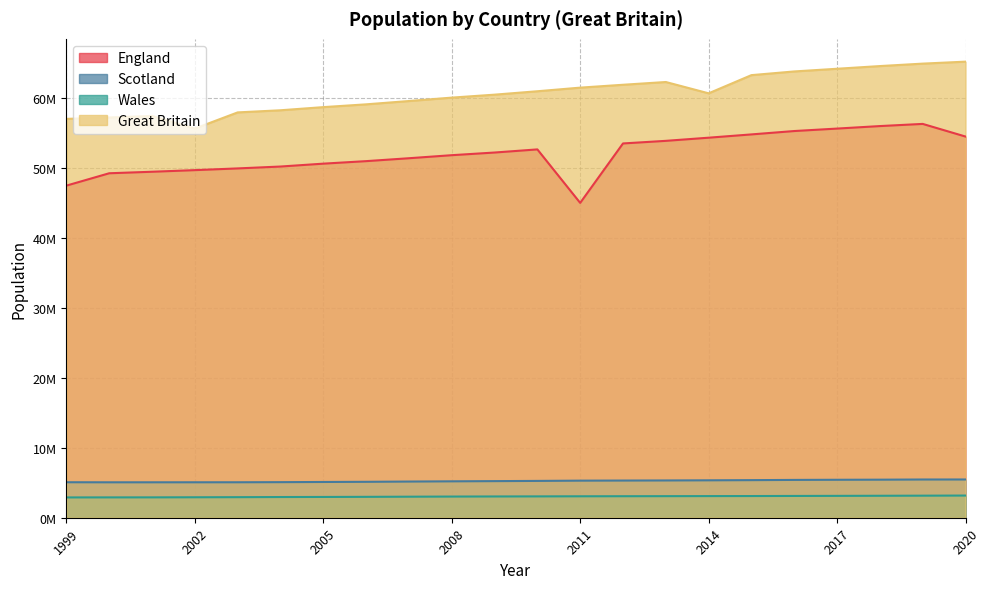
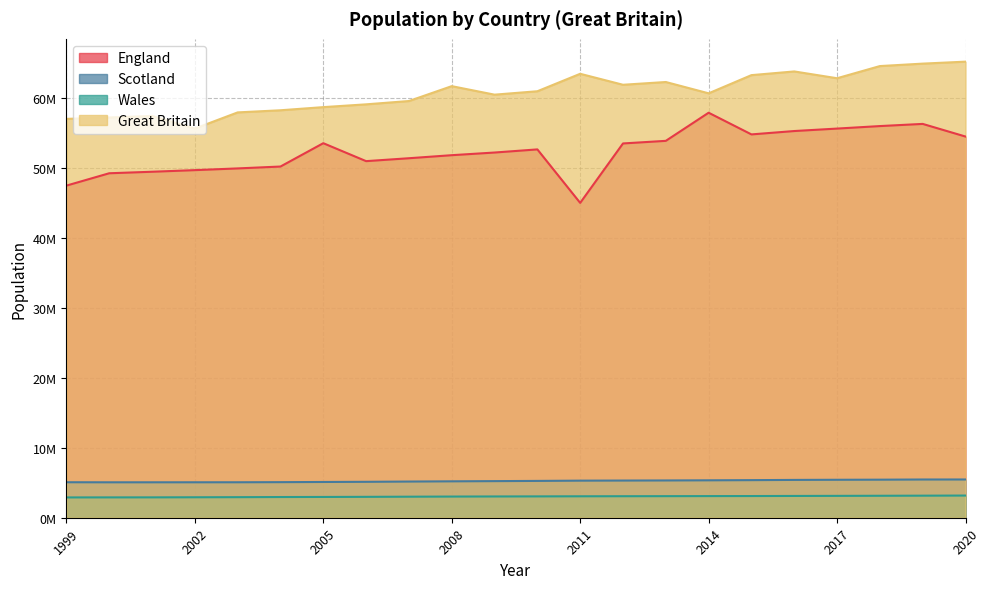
England, 2005: 51000000 -> 54000000
Great Britain, 2008: 60000000 -> 62000000
Great Britain, 2011: 61000000 -> 63000000
England, 2014: 54000000 -> 58000000
Great Britain, 2017: 64000000 -> 63000000
